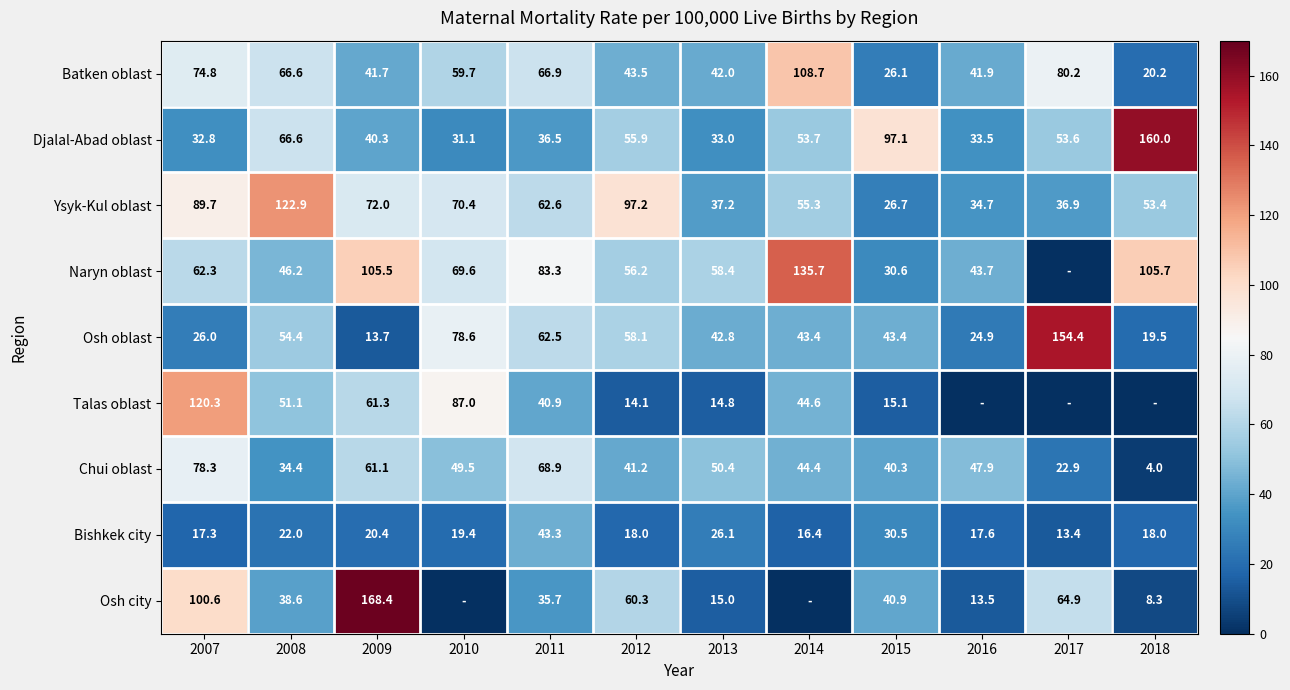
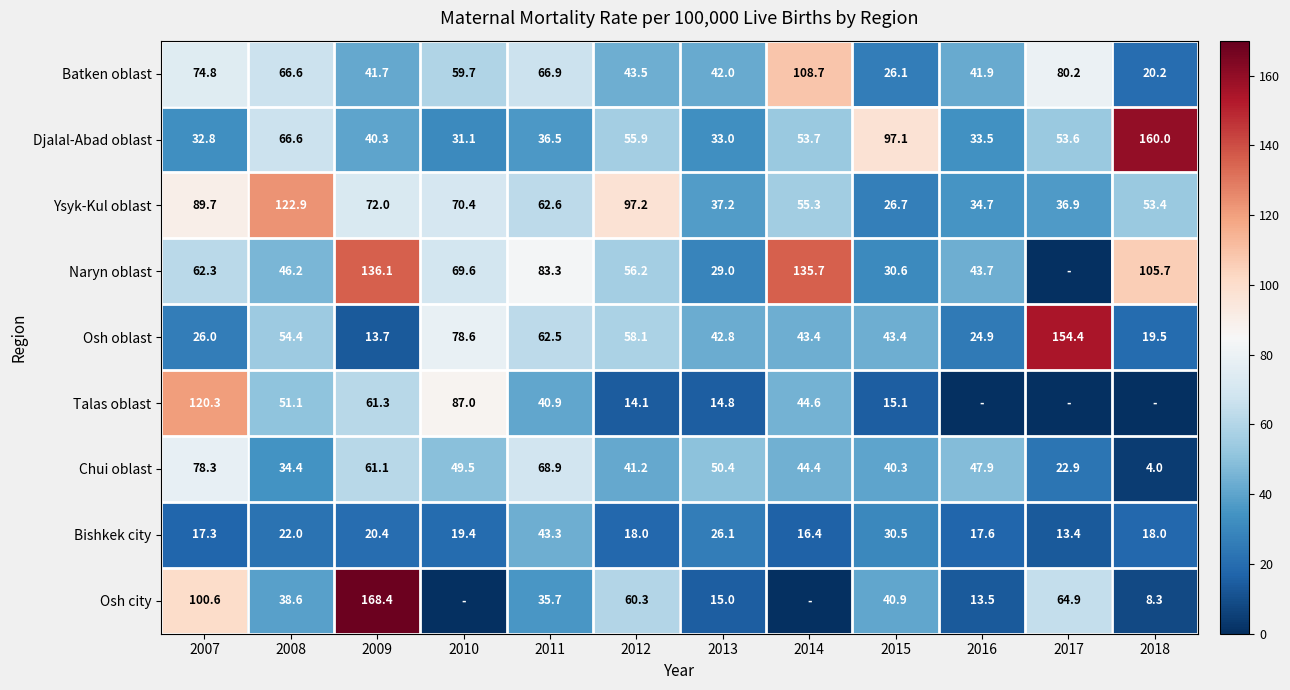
Naryn oblast, 2009: 105.5 -> 136.1
Naryn oblast, 2013: 58.4 -> 29.0
